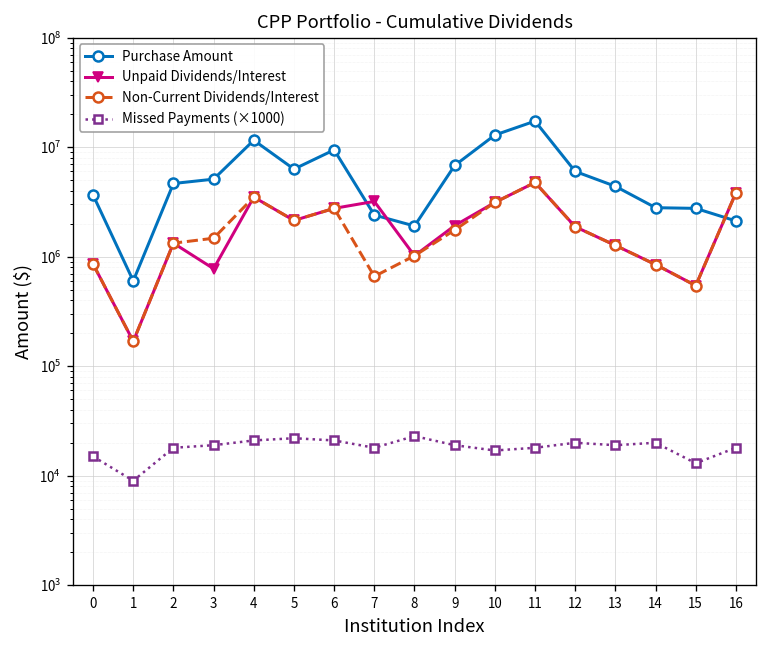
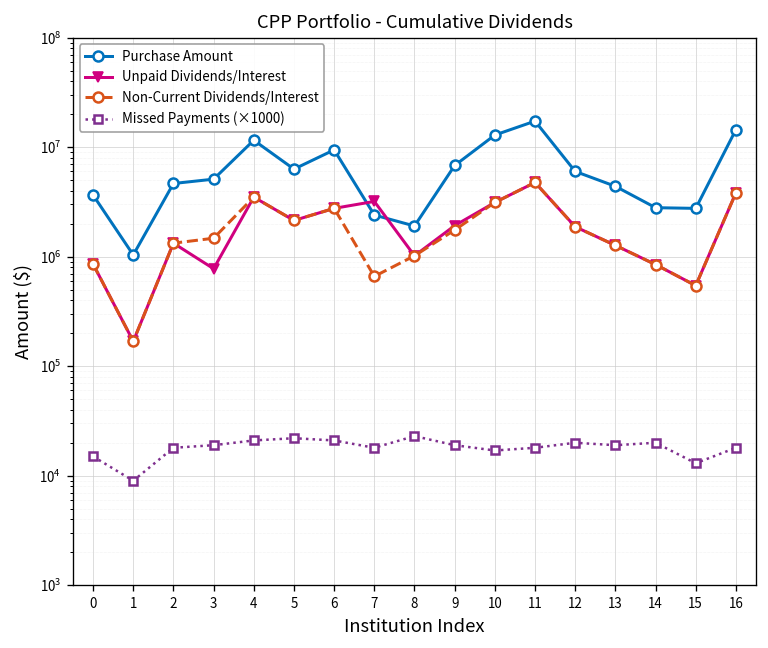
Purchase Amount, 1: 600000 -> 1000000
Purchase Amount, 16: 2100000 -> 14000000
